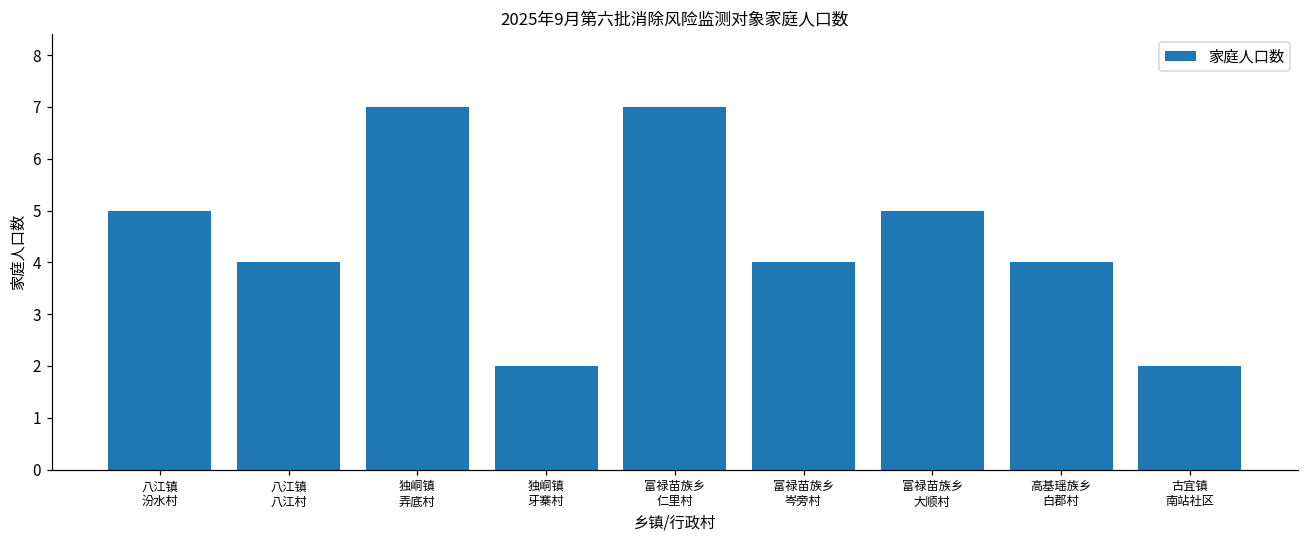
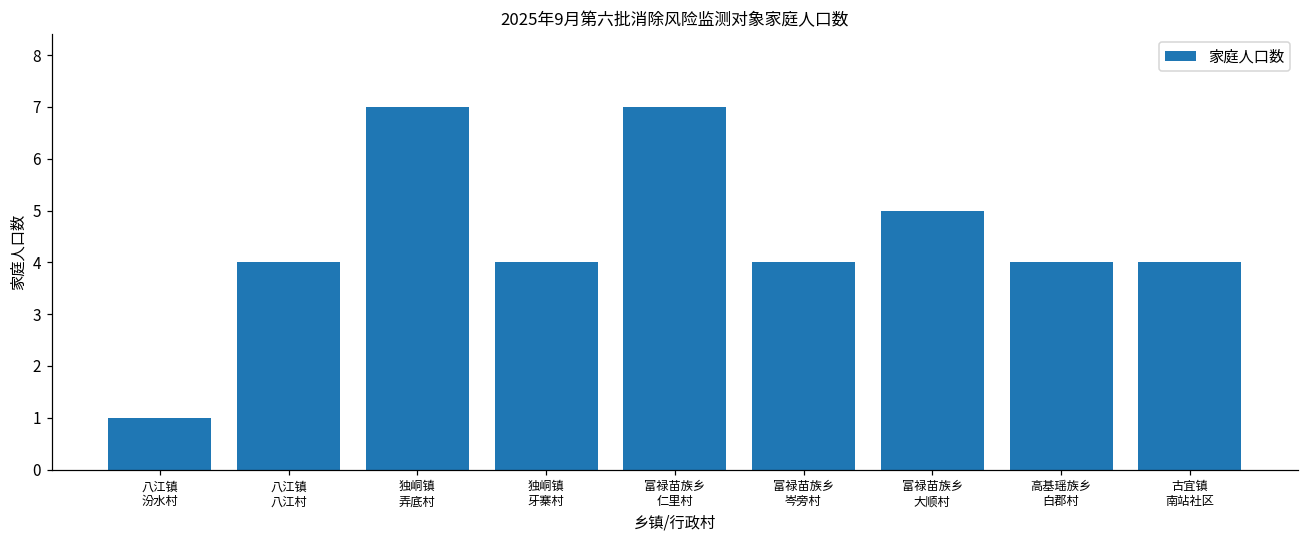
八江镇 汾水村: 5 -> 1
独峒镇 牙寨村: 2 -> 4
古宜镇 南站社区: 2 -> 4
